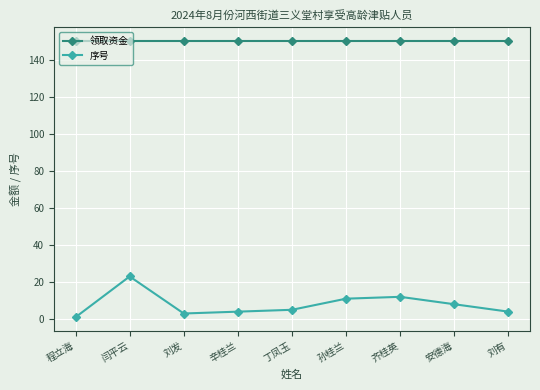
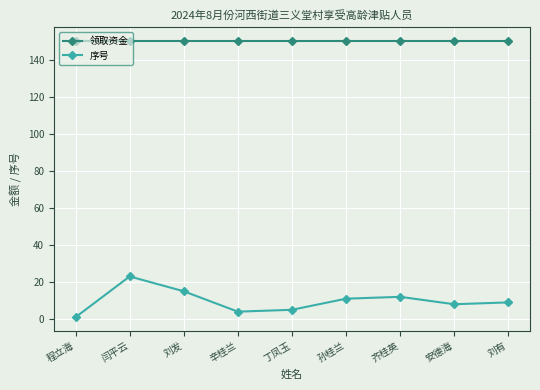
序号, 刘发: 3 -> 15
序号, 刘有: 4 -> 9
